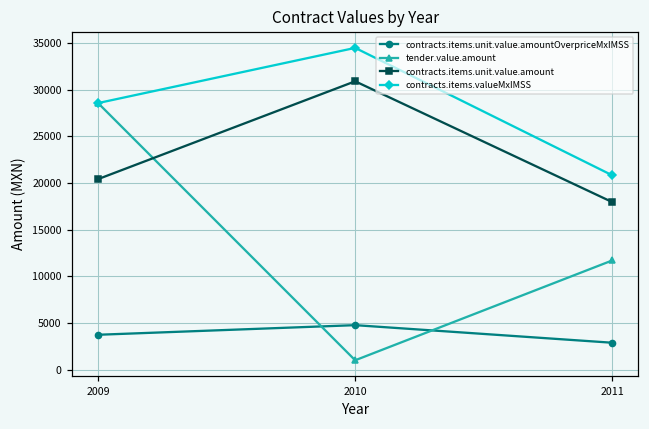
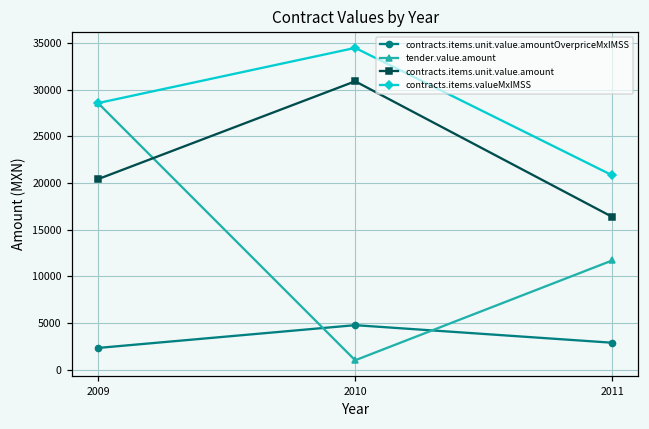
contracts.items.unit.value.amountOverpriceMxIMSS, 2009: 4000 -> 2000
contracts.items.unit.value.amount, 2011: 18000 -> 16000
